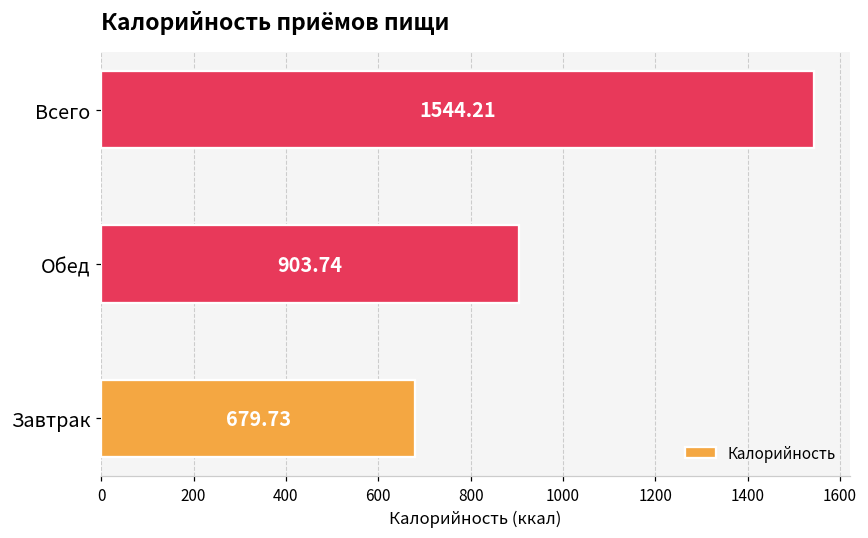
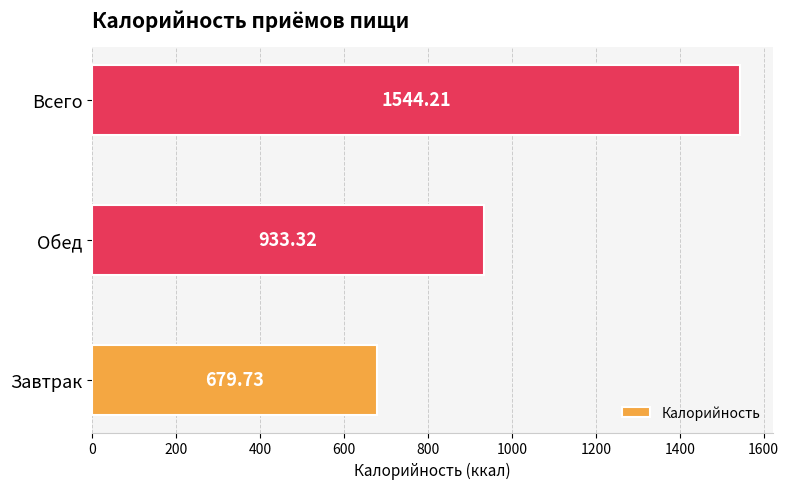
Обед: 903.74 -> 933.32
